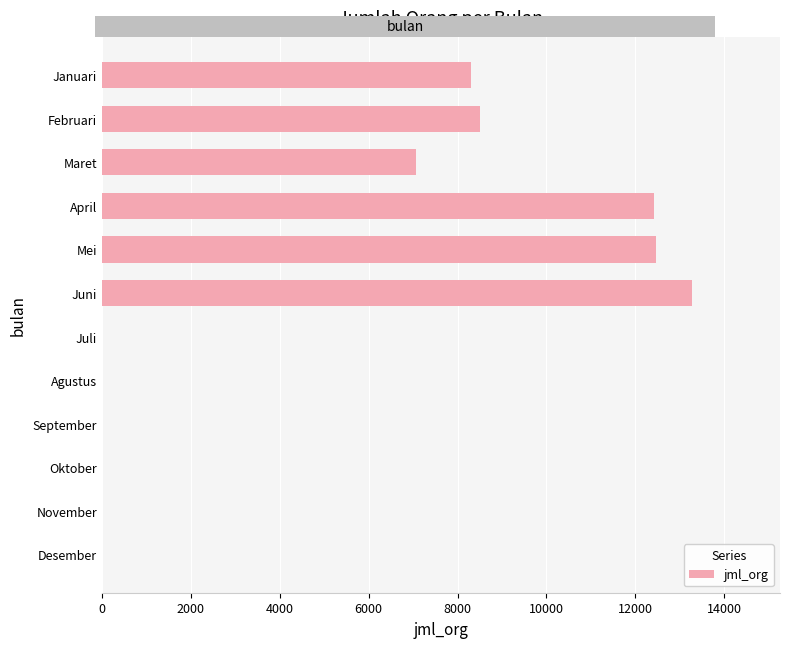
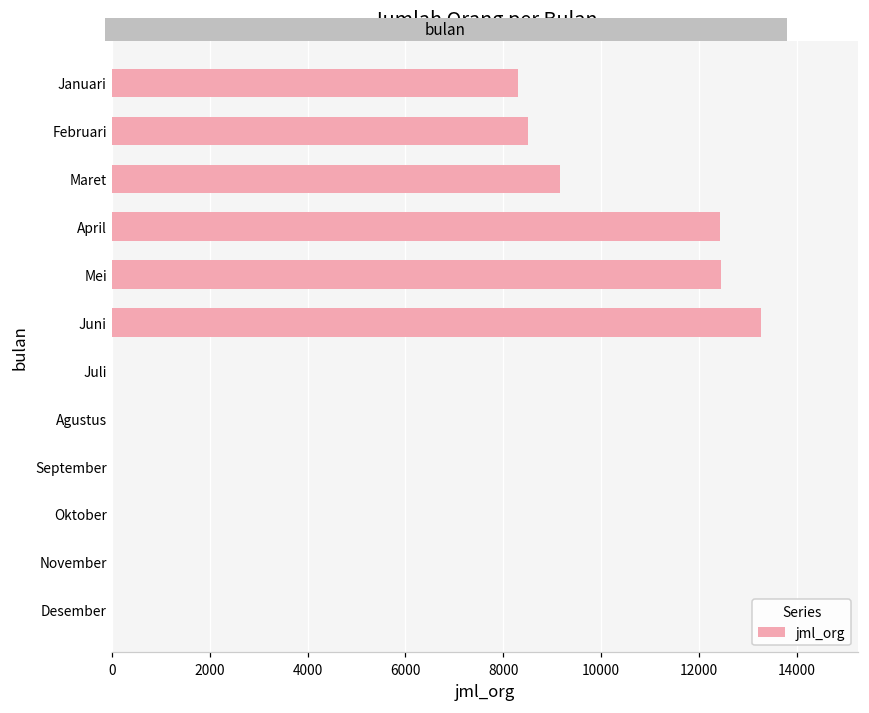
Maret: 7100 -> 9200
